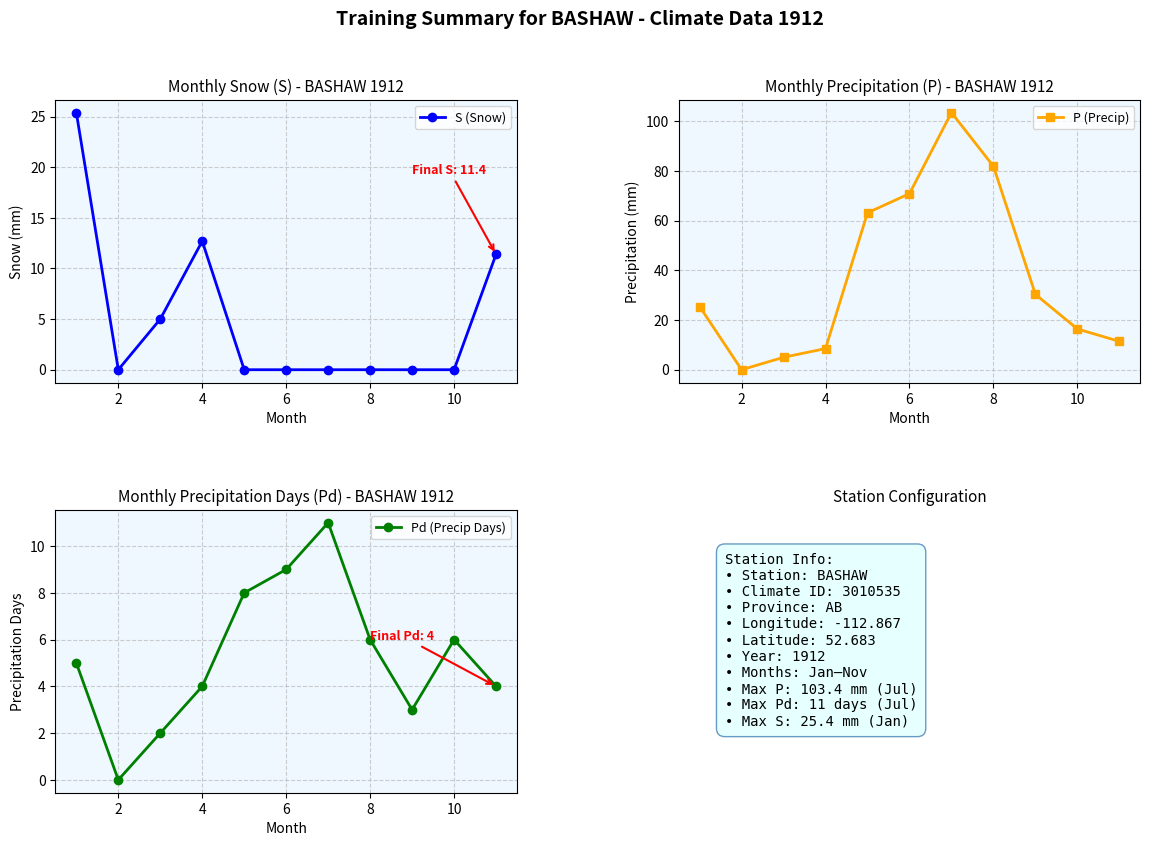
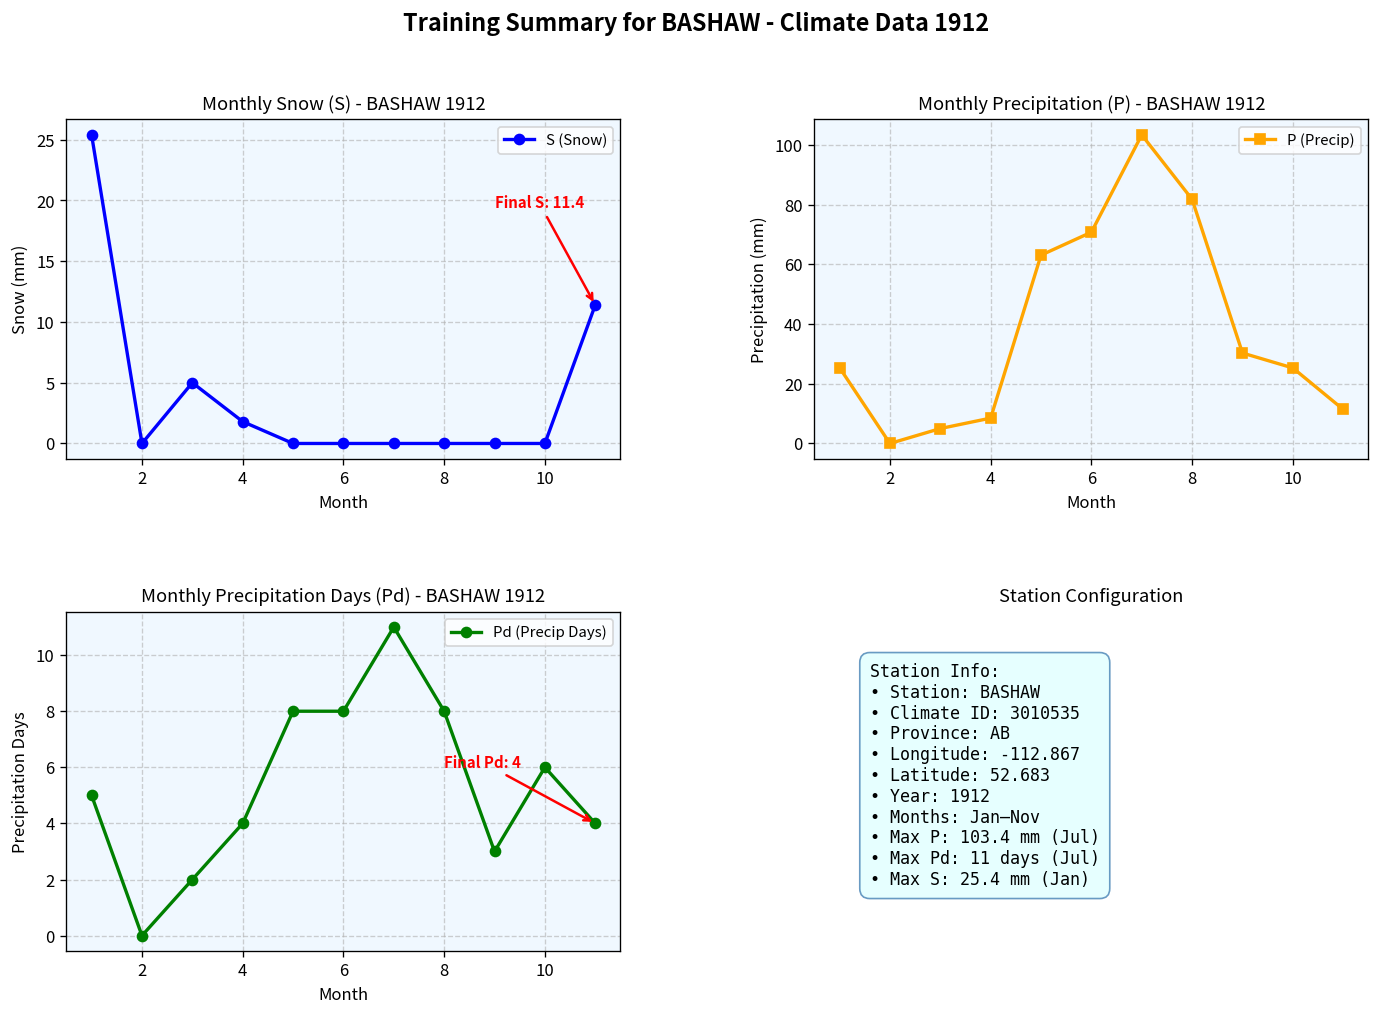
Monthly Snow (S) - BASHAW 1912, 4: 12.7 -> 1.8
Monthly Precipitation (P) - BASHAW 1912, 10: 16 -> 25
Monthly Precipitation Days (Pd) - BASHAW 1912, 6: 9 -> 8
Monthly Precipitation Days (Pd) - BASHAW 1912, 8: 6 -> 8
